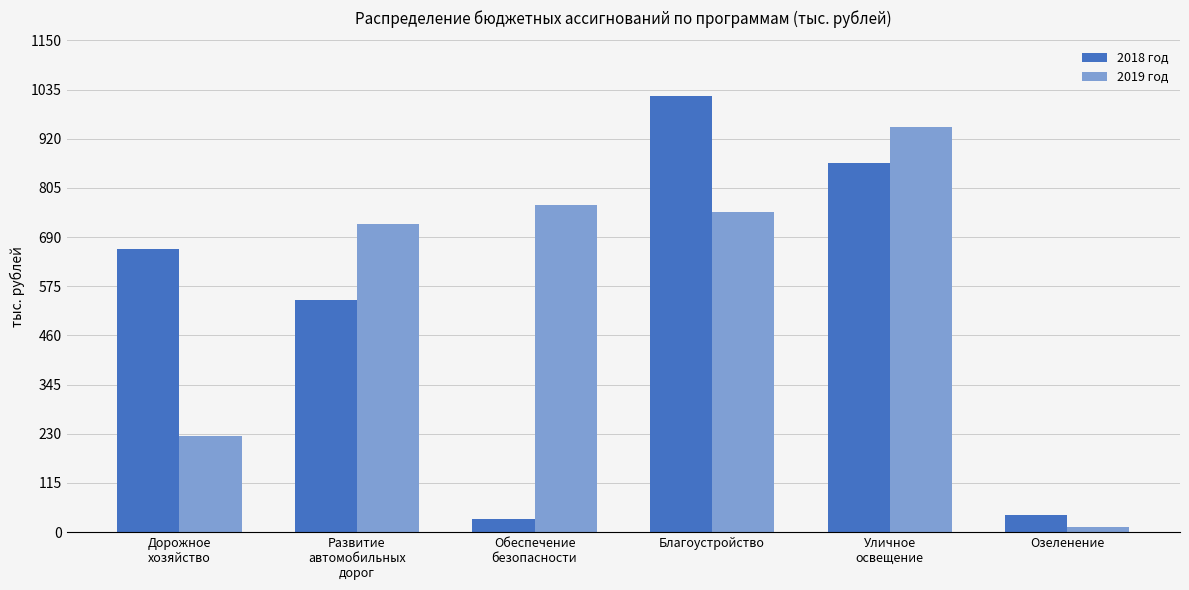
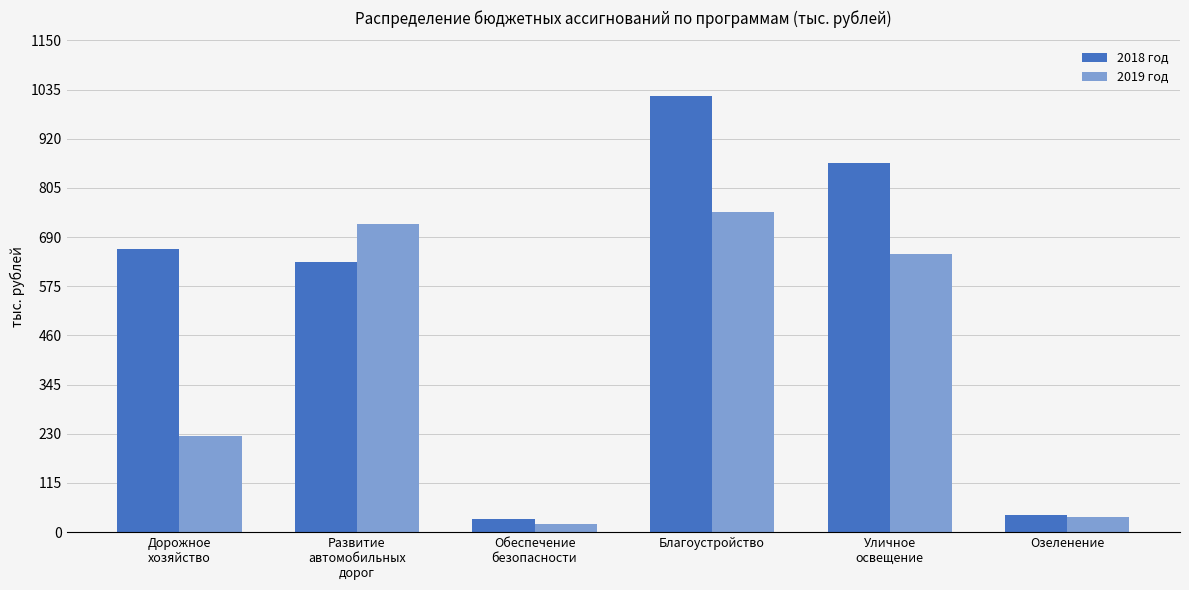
2018 год, Развитие автомобильных дорог: 540 -> 630
2019 год, Обеспечение безопасности: 760 -> 20
2019 год, Уличное освещение: 950 -> 650
2019 год, Озеленение: 10 -> 40
